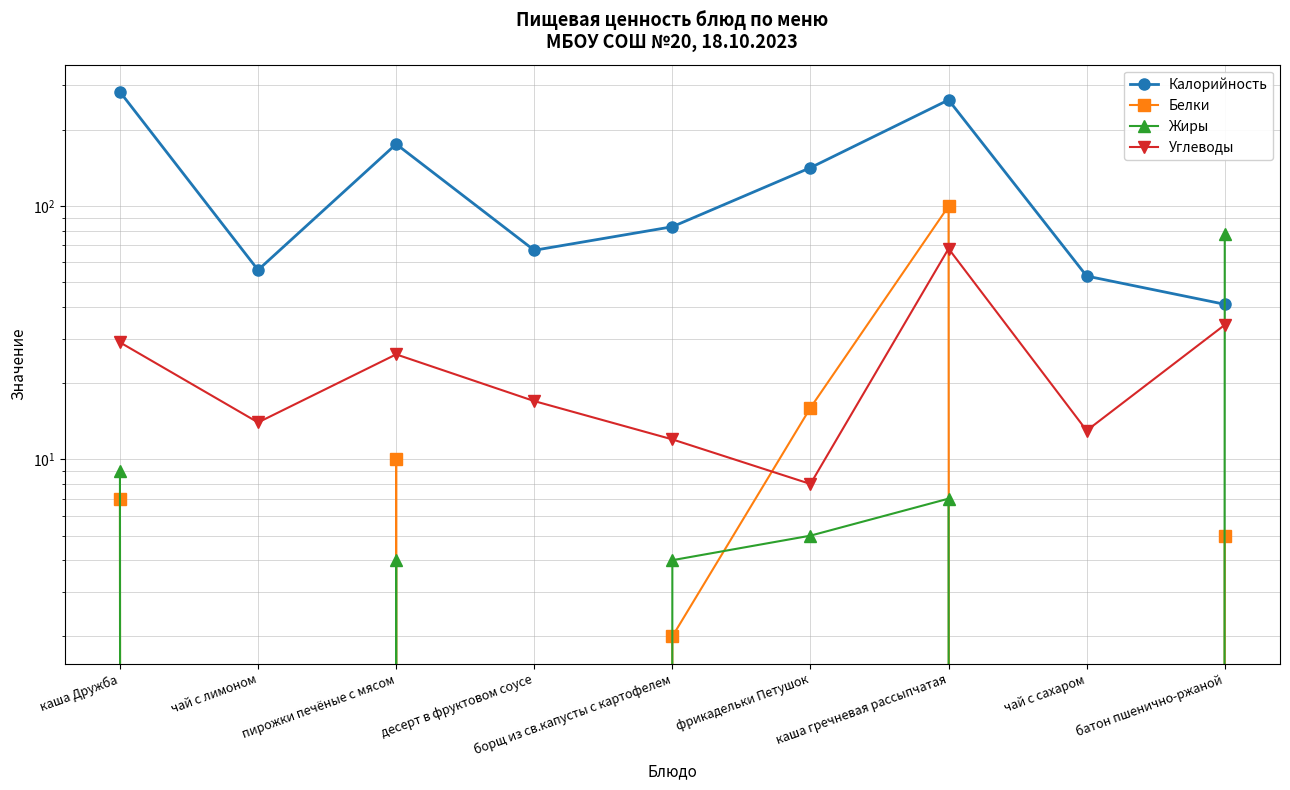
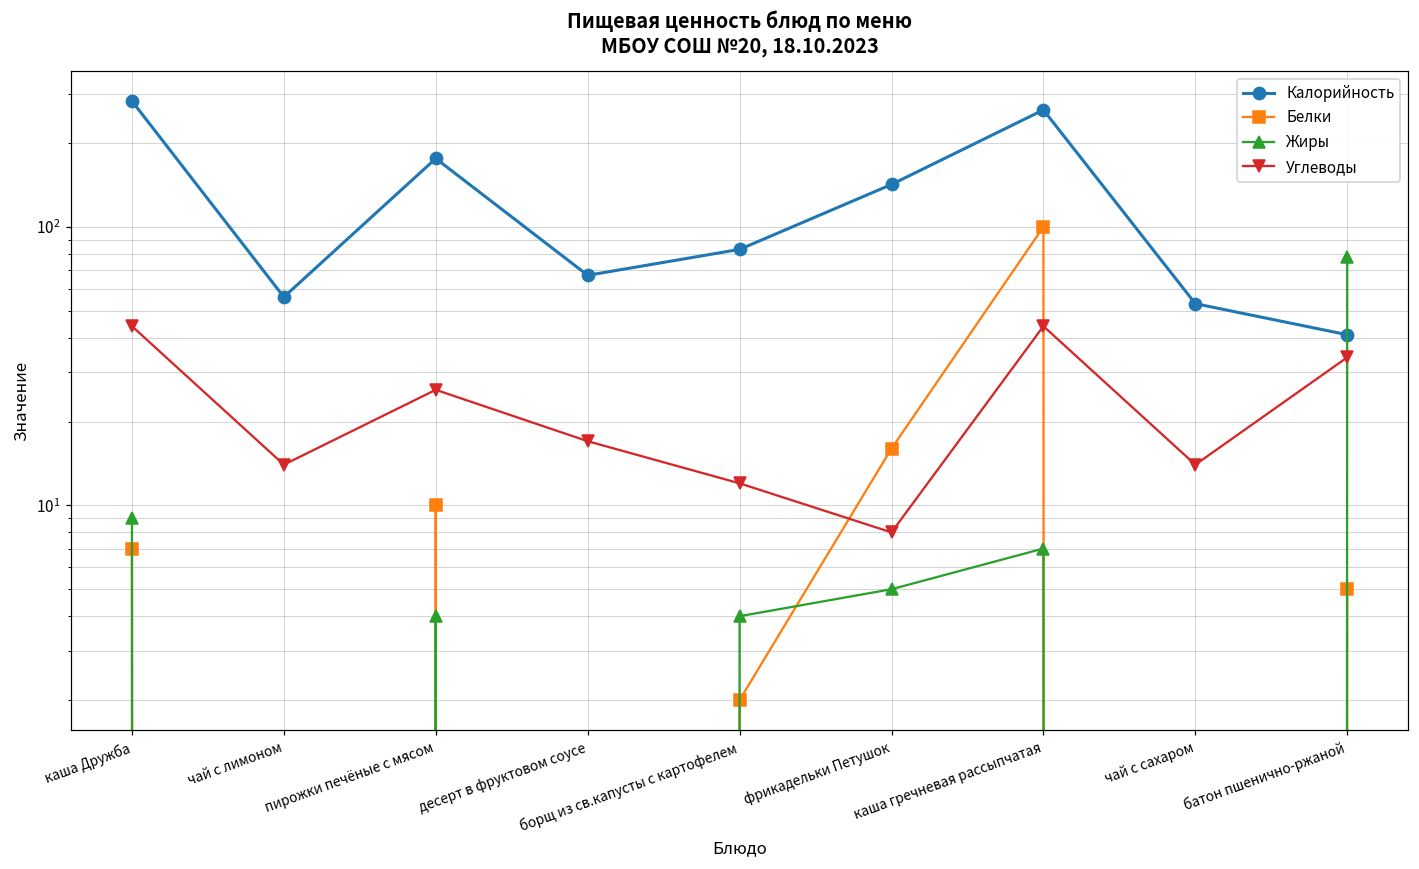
Углеводы, каша Дружба: 29 -> 44
Углеводы, каша гречневая рассыпчатая: 68 -> 44
Углеводы, чай с сахаром: 13 -> 14
